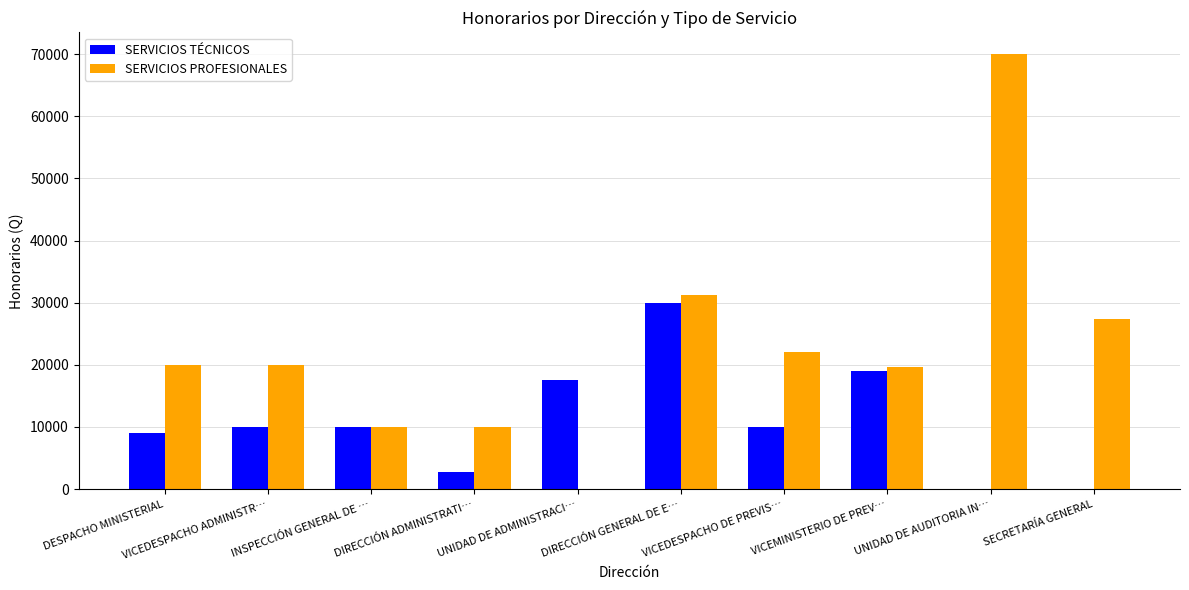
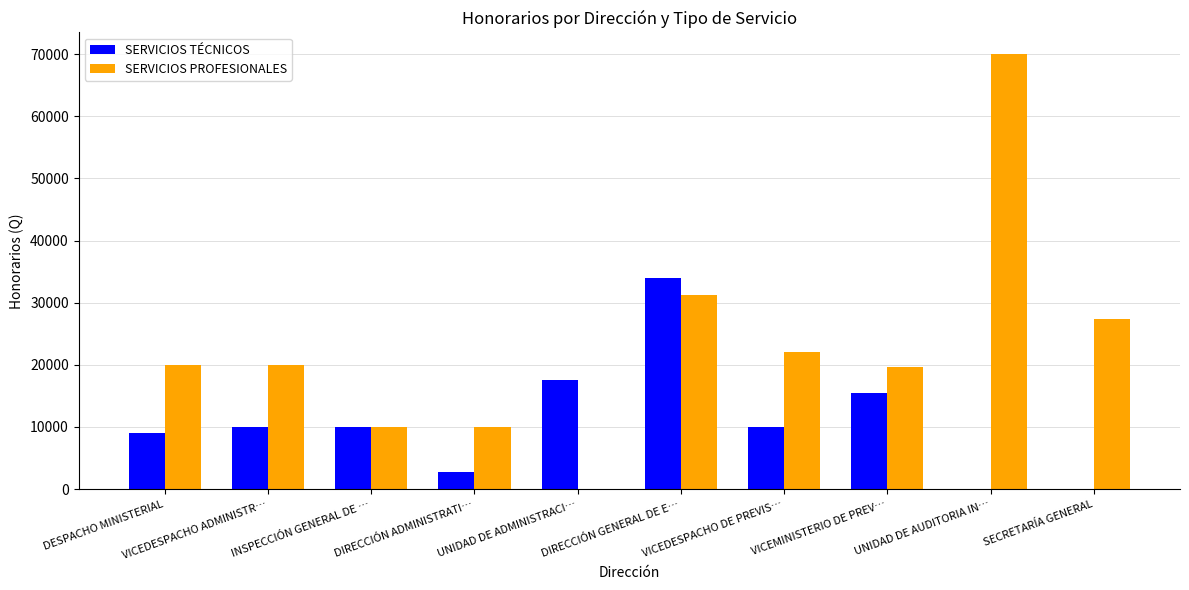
SERVICIOS TÉCNICOS, DIRECCIÓN GENERAL DE E…: 30000 -> 34000
SERVICIOS TÉCNICOS, VICEMINISTERIO DE PREV…: 19000 -> 16000
